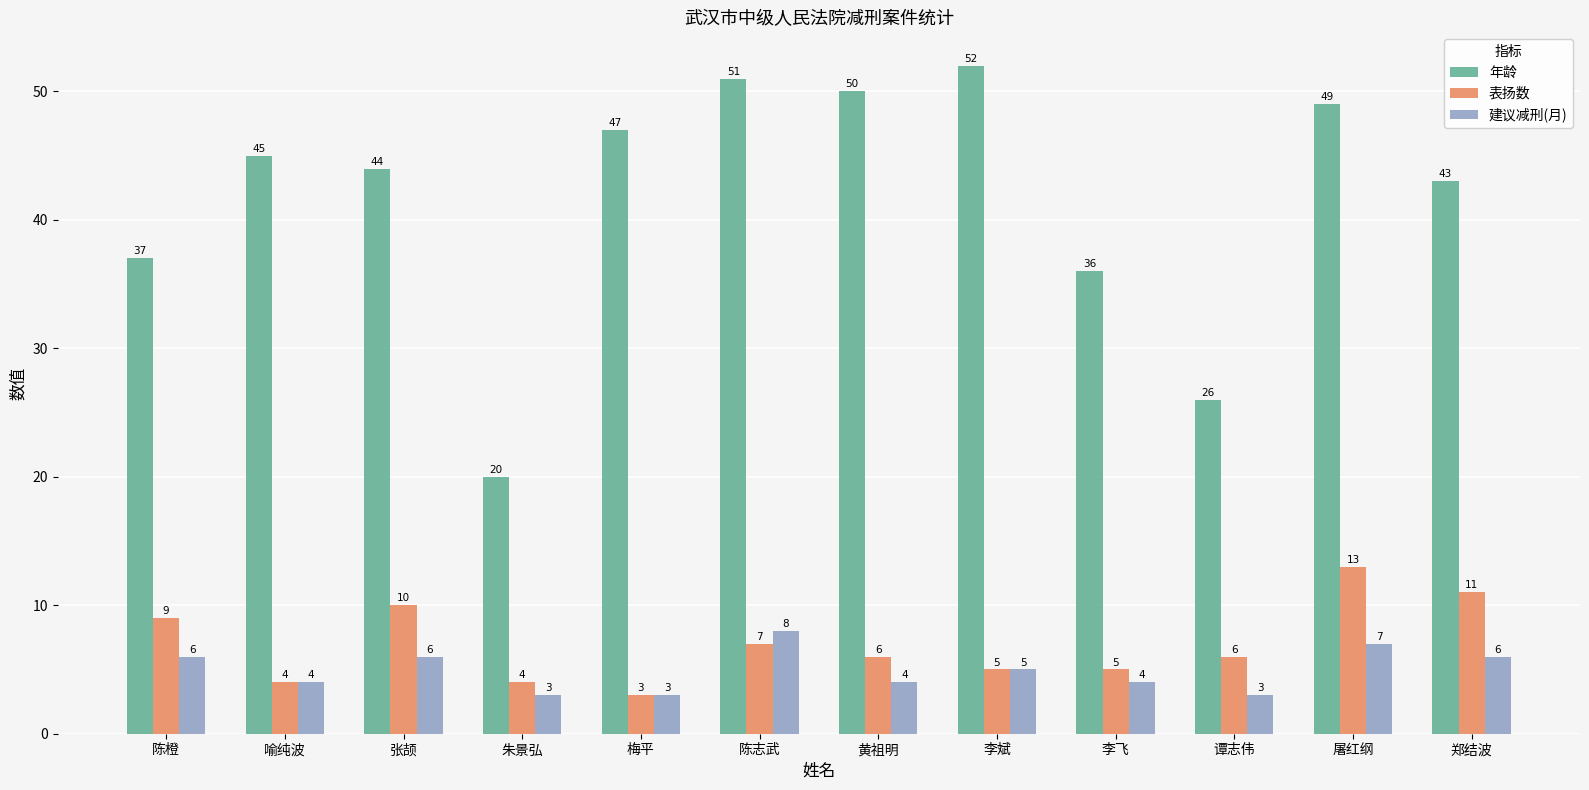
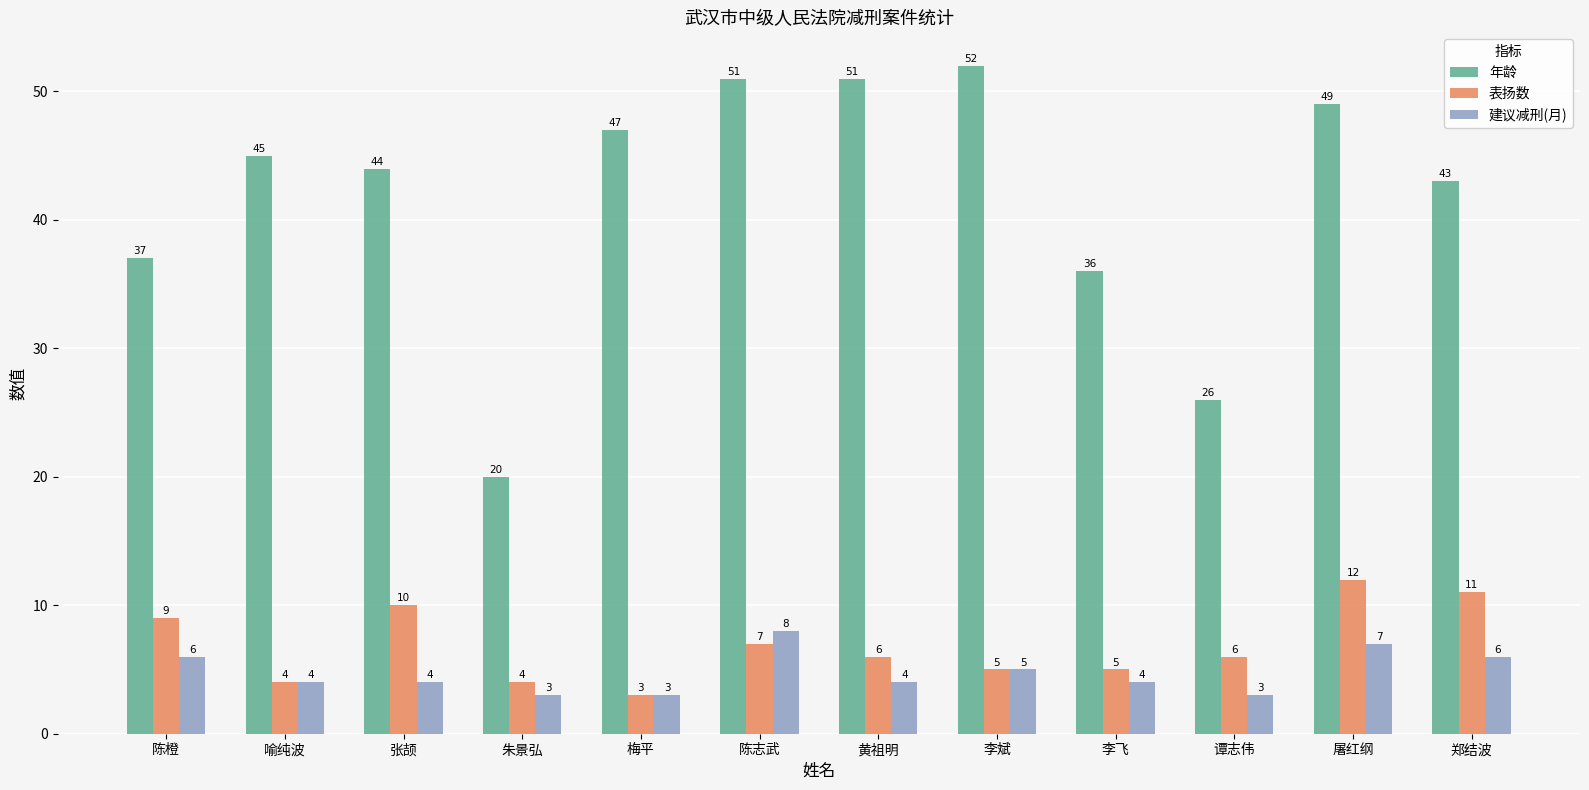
建议减刑(月), 张颉: 6 -> 4
年龄, 黄祖明: 50 -> 51
表扬数, 屠红纲: 13 -> 12
